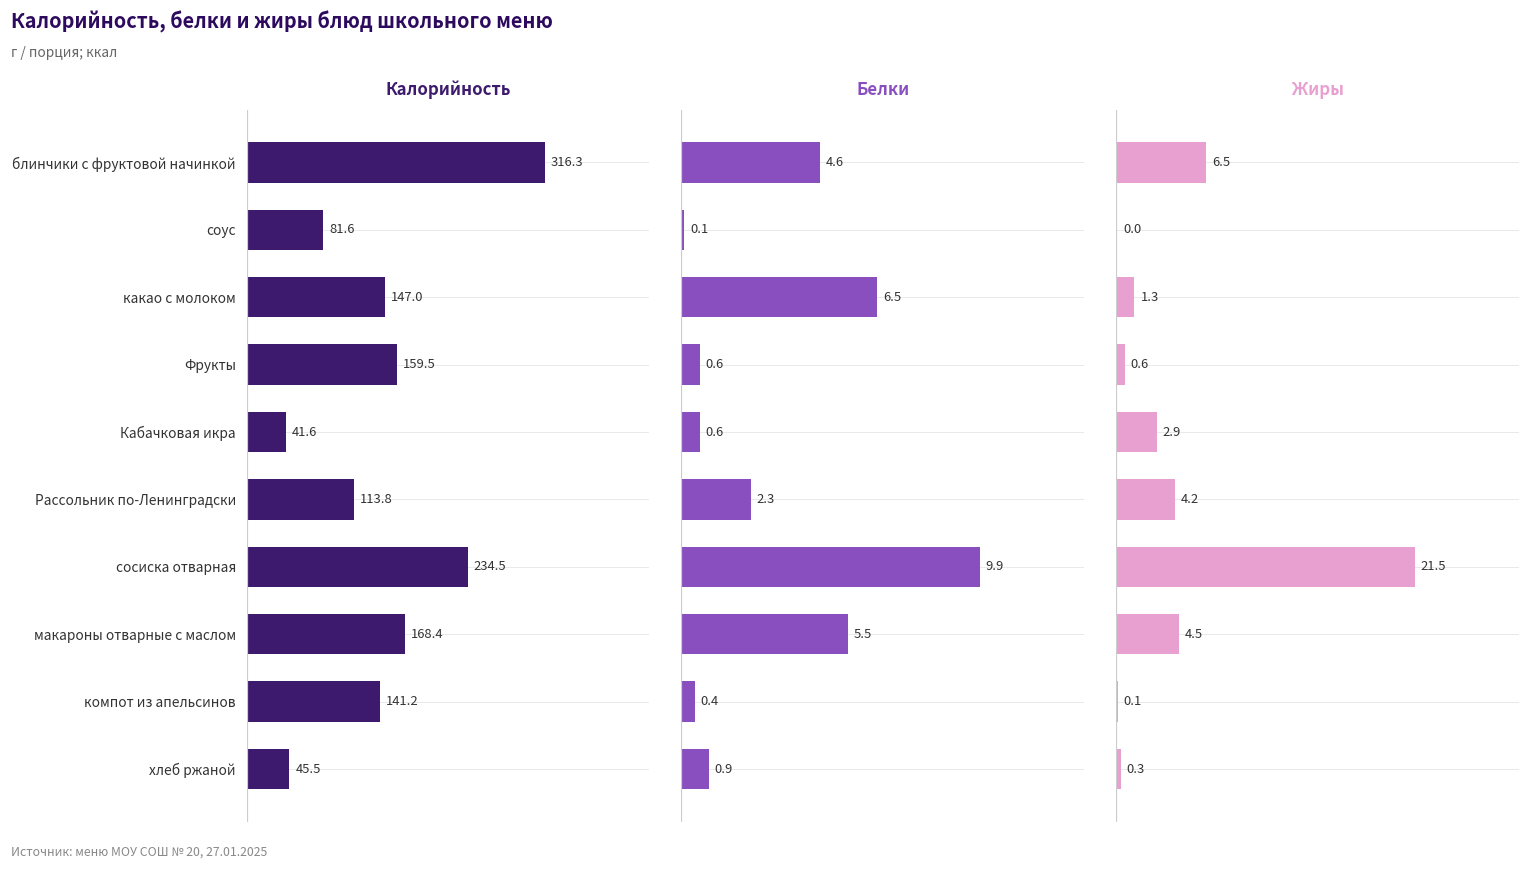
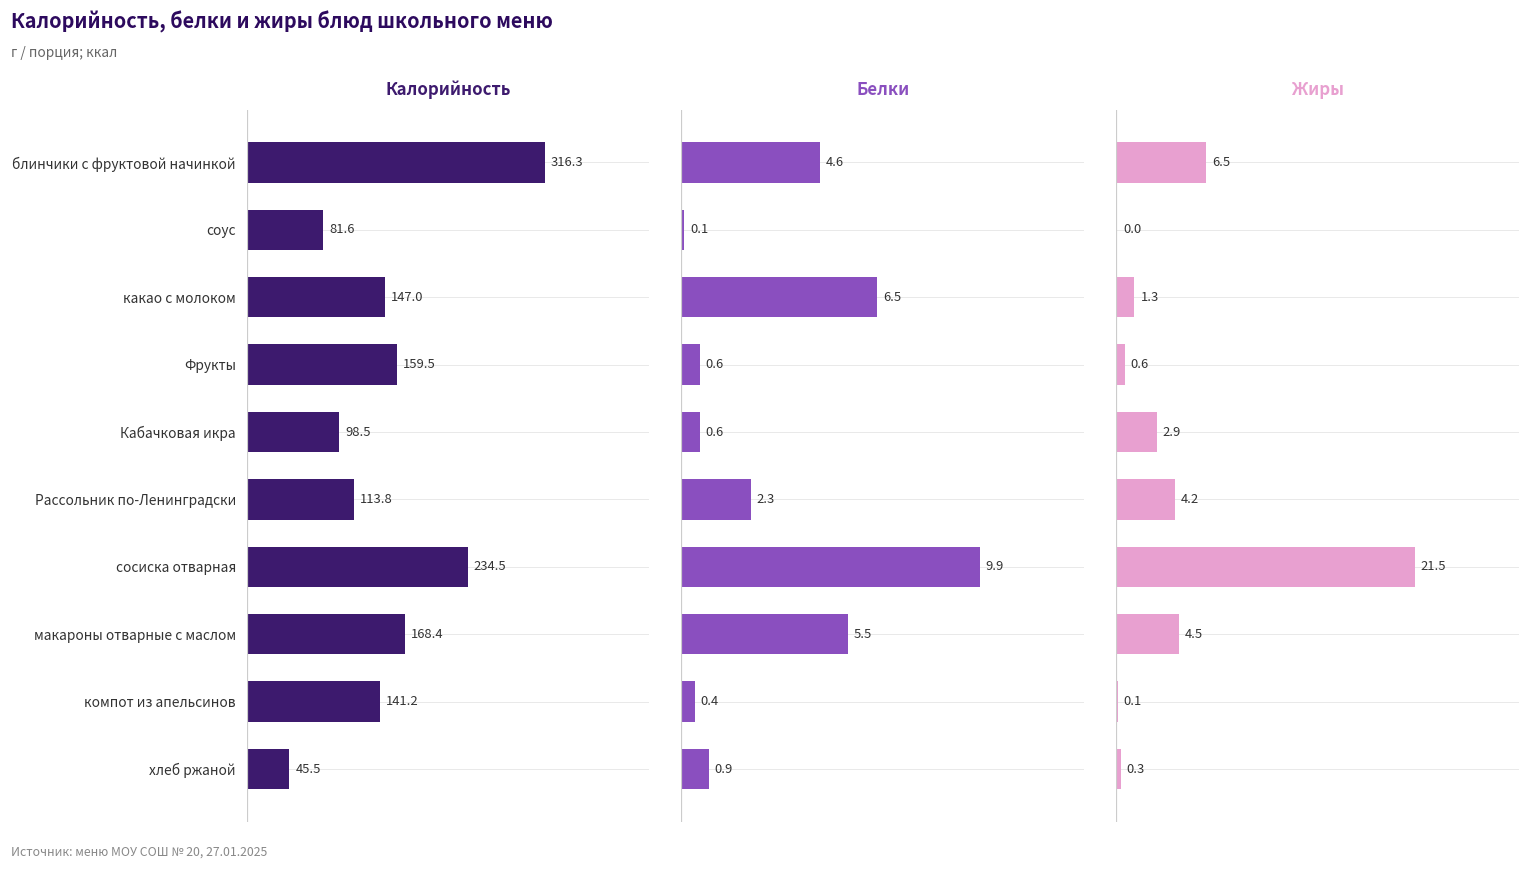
Калорийность, Кабачковая икра: 41.6 -> 98.5
